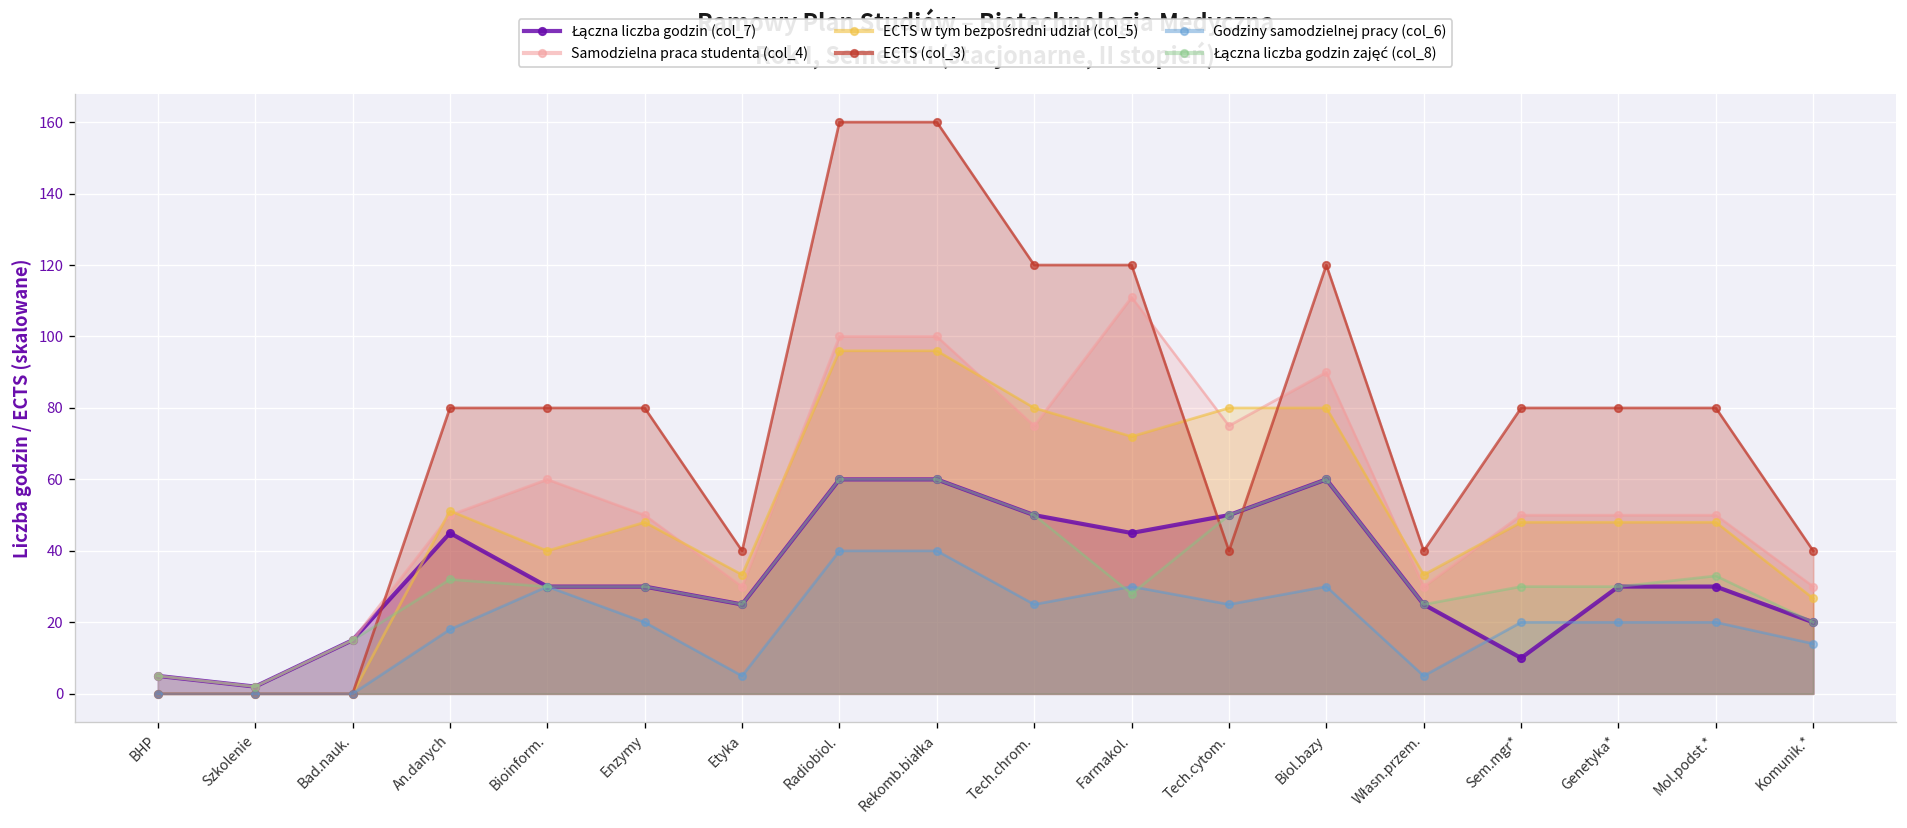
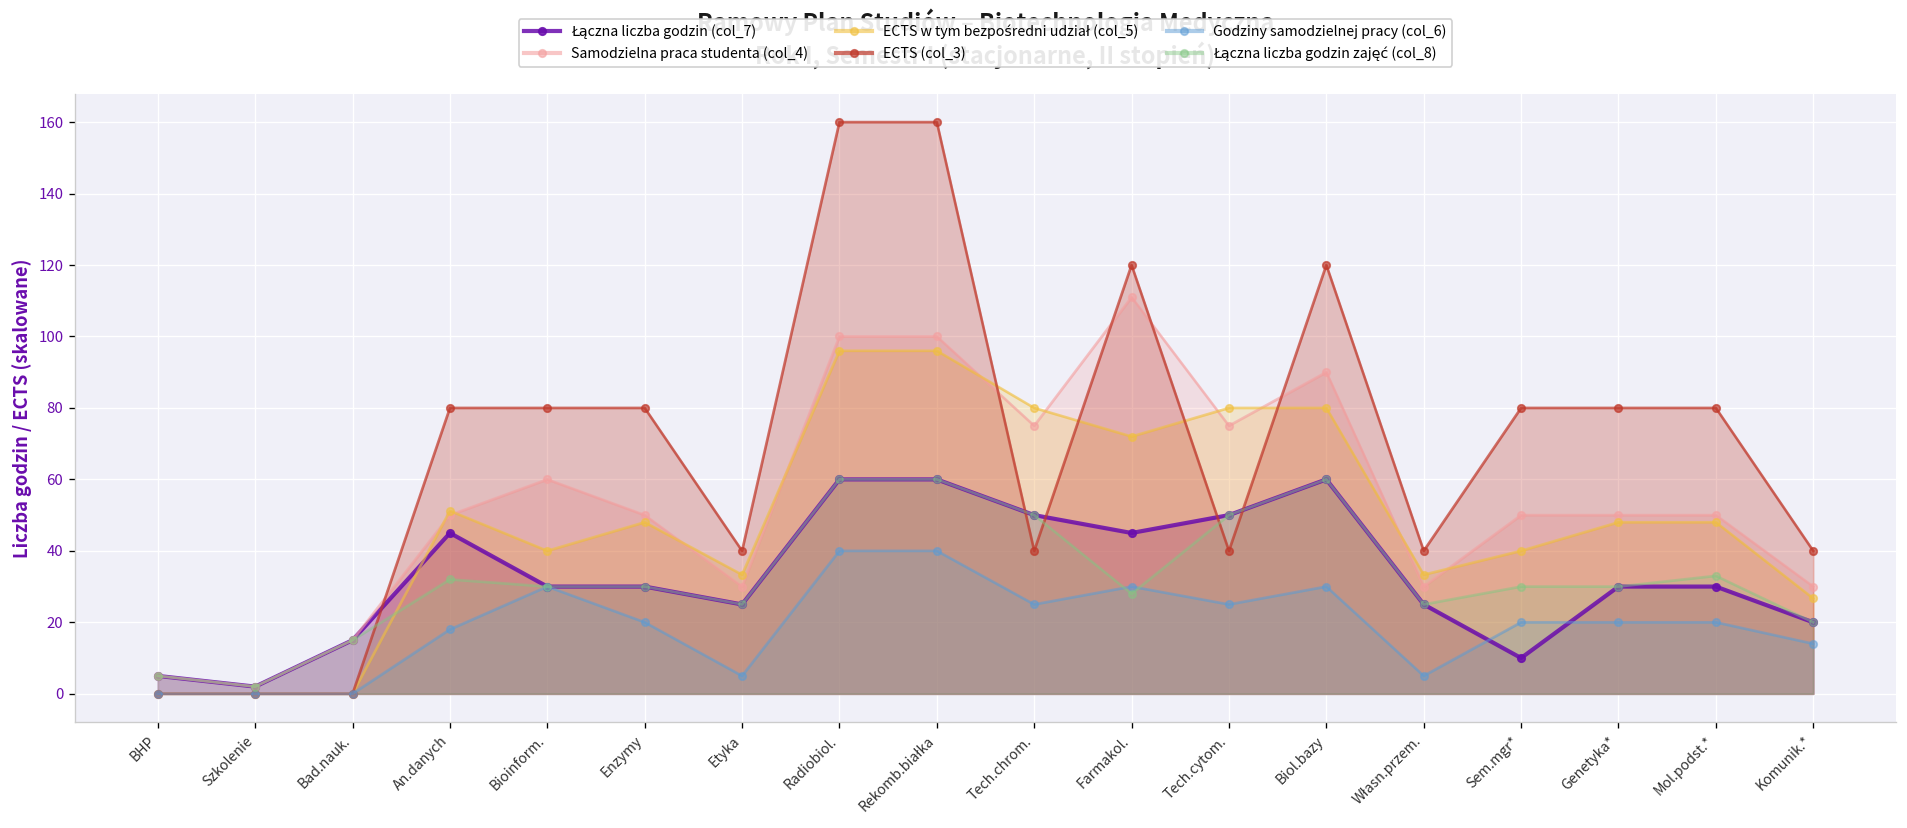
ECTS (col_3), Tech.chrom.: 120 -> 40
ECTS w tym bezpośredni udział (col_5), Sem.mgr*: 48 -> 40
